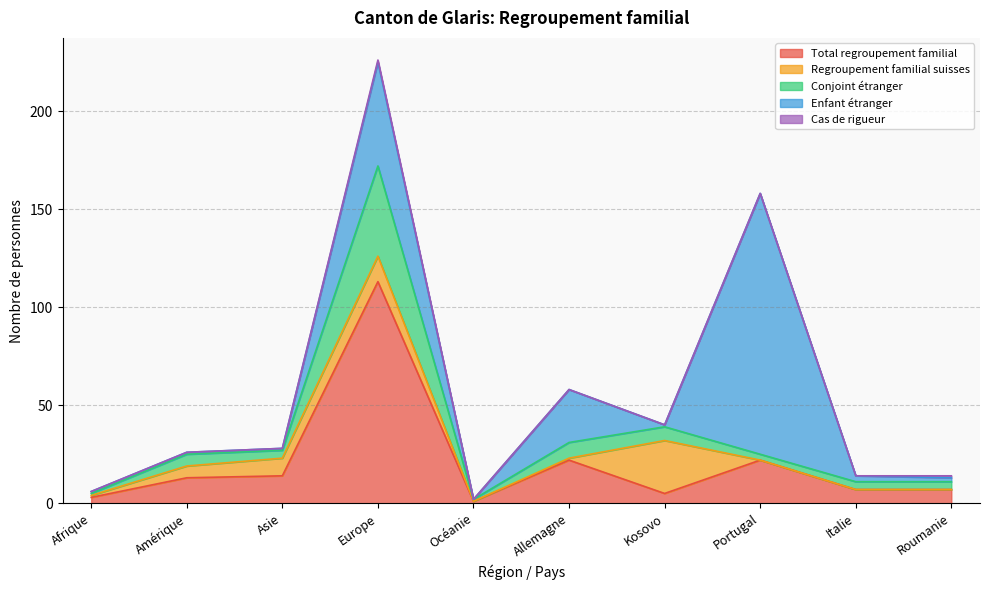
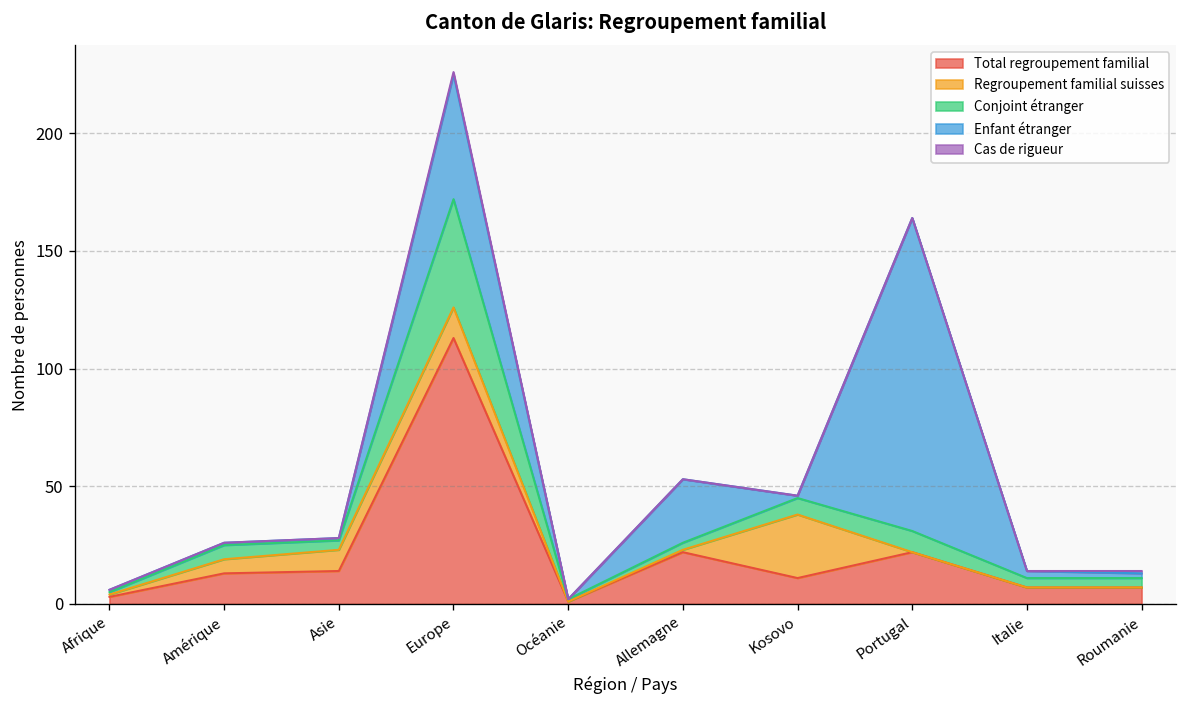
Conjoint étranger, Allemagne: 8 -> 3
Total regroupement familial, Kosovo: 5 -> 11
Conjoint étranger, Portugal: 3 -> 9
